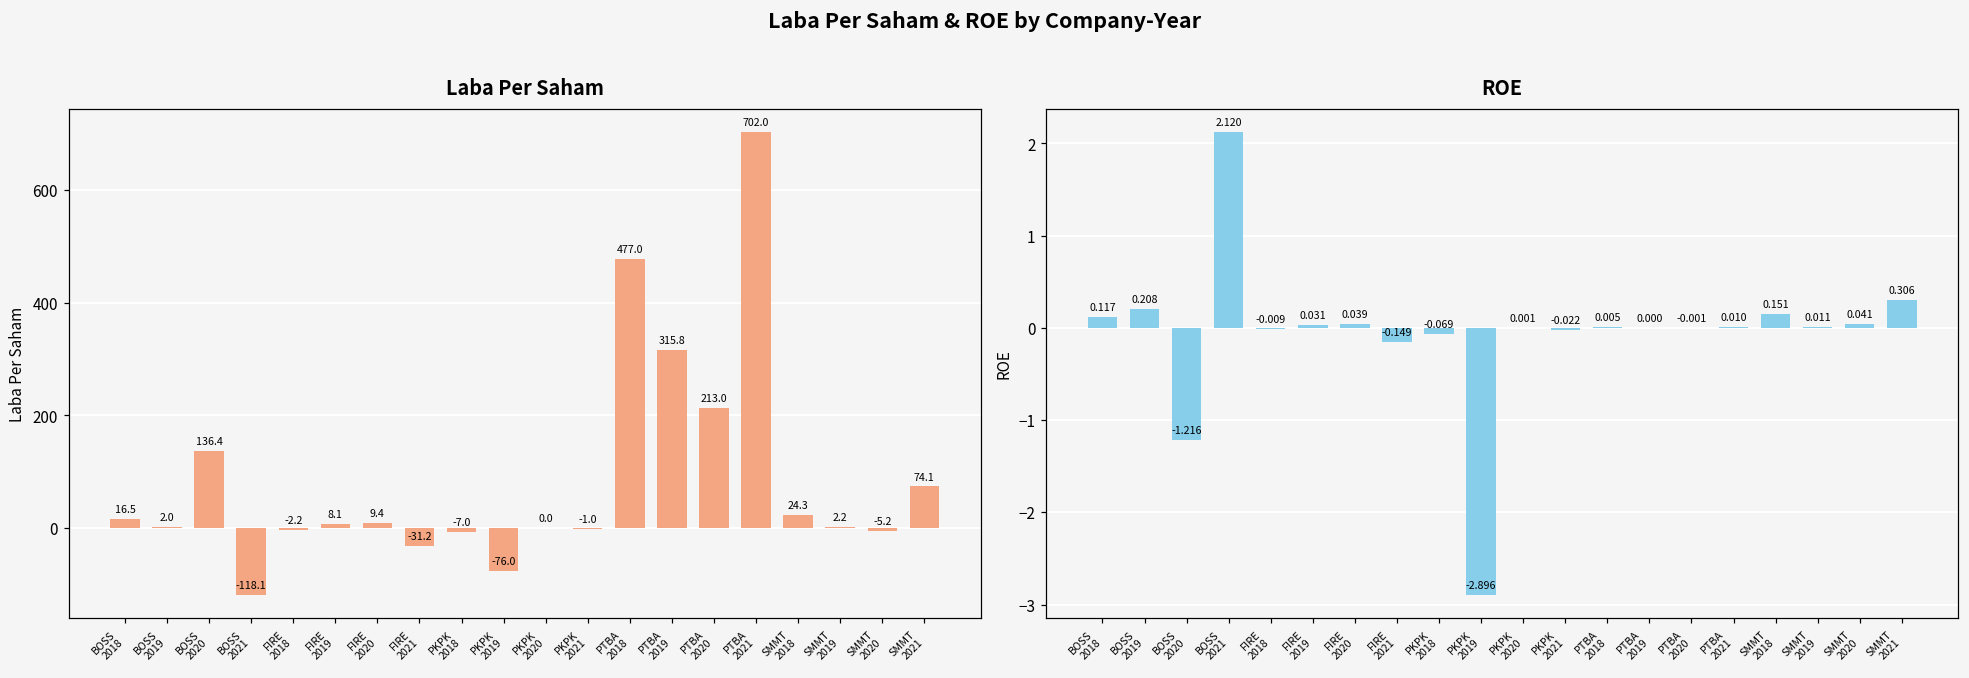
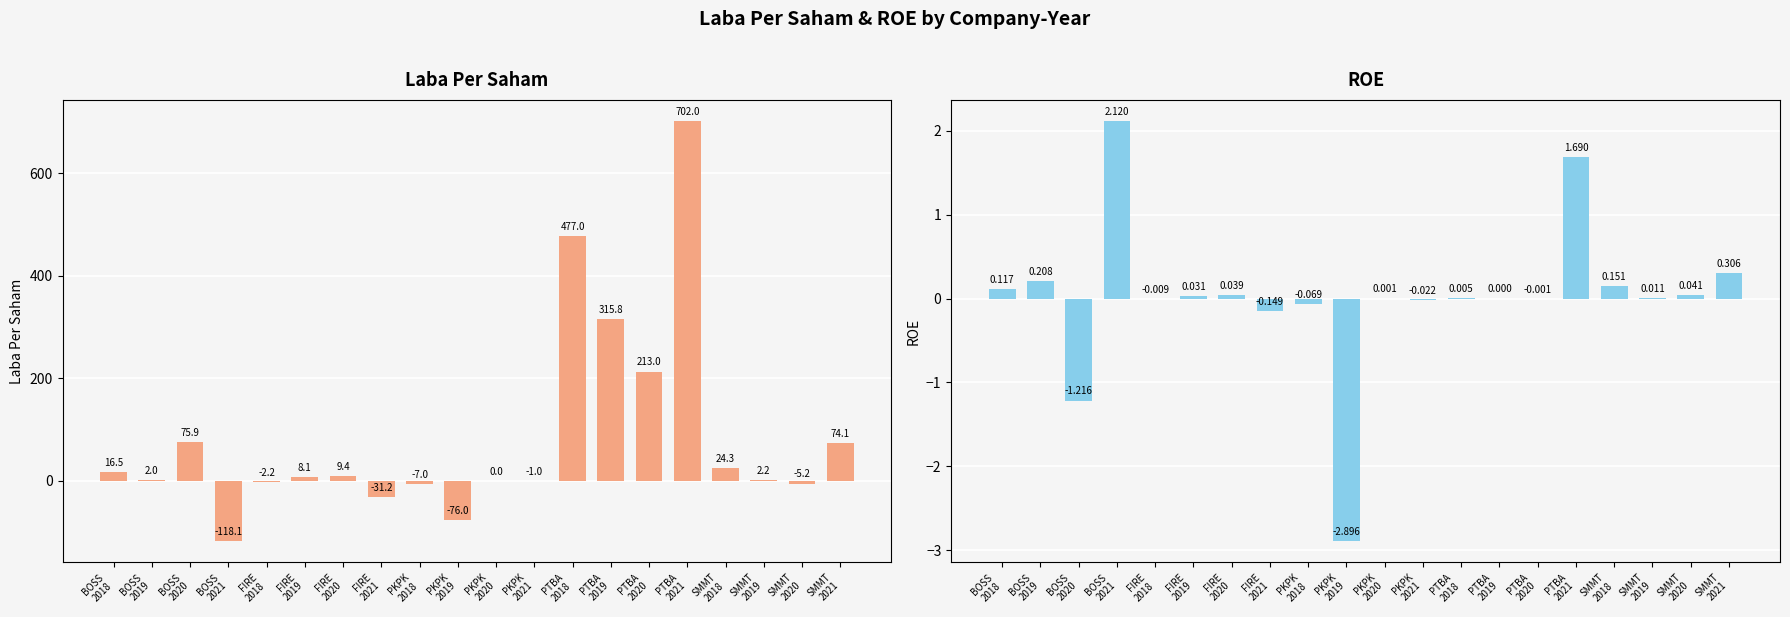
Laba Per Saham, BOSS 2020: 136.4 -> 75.9
ROE, PTBA 2021: 0.010 -> 1.690
